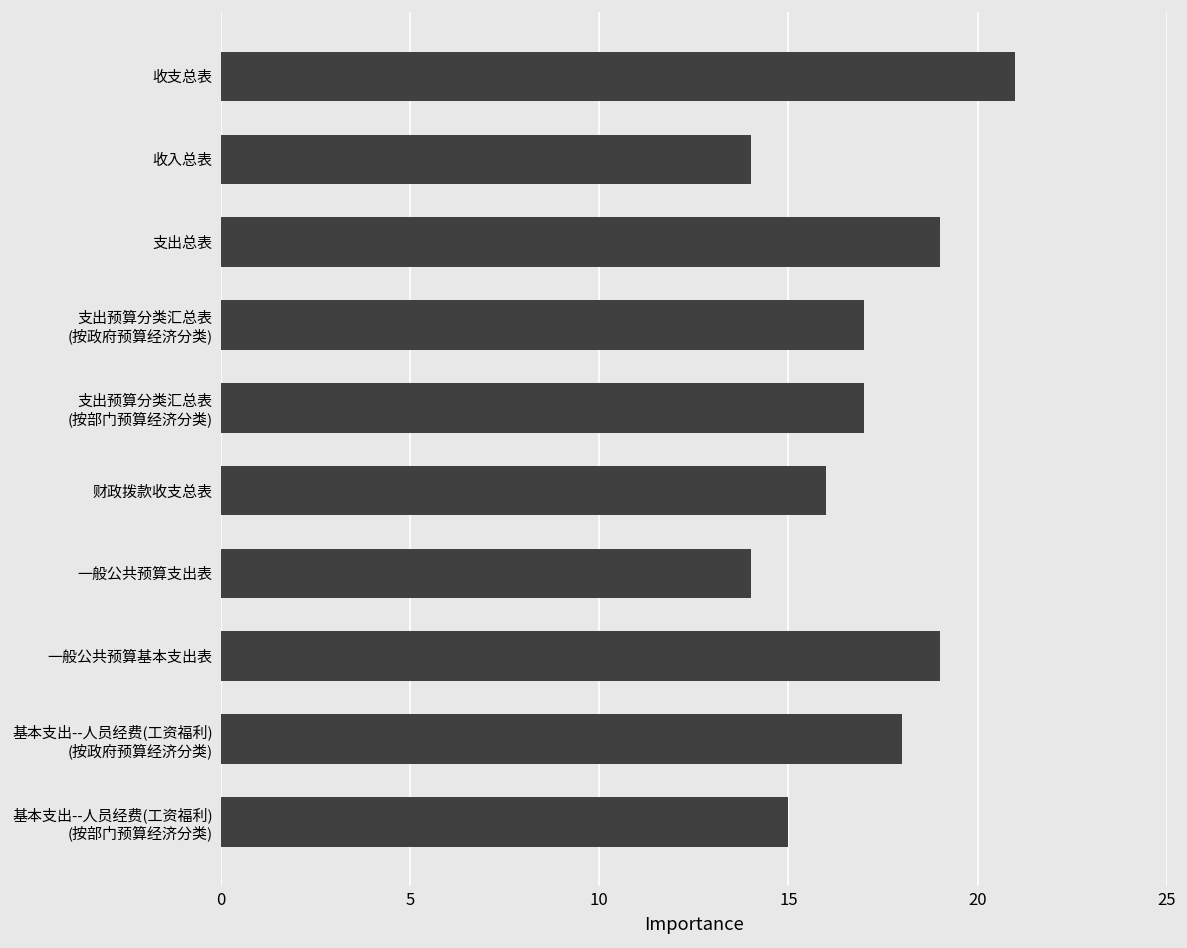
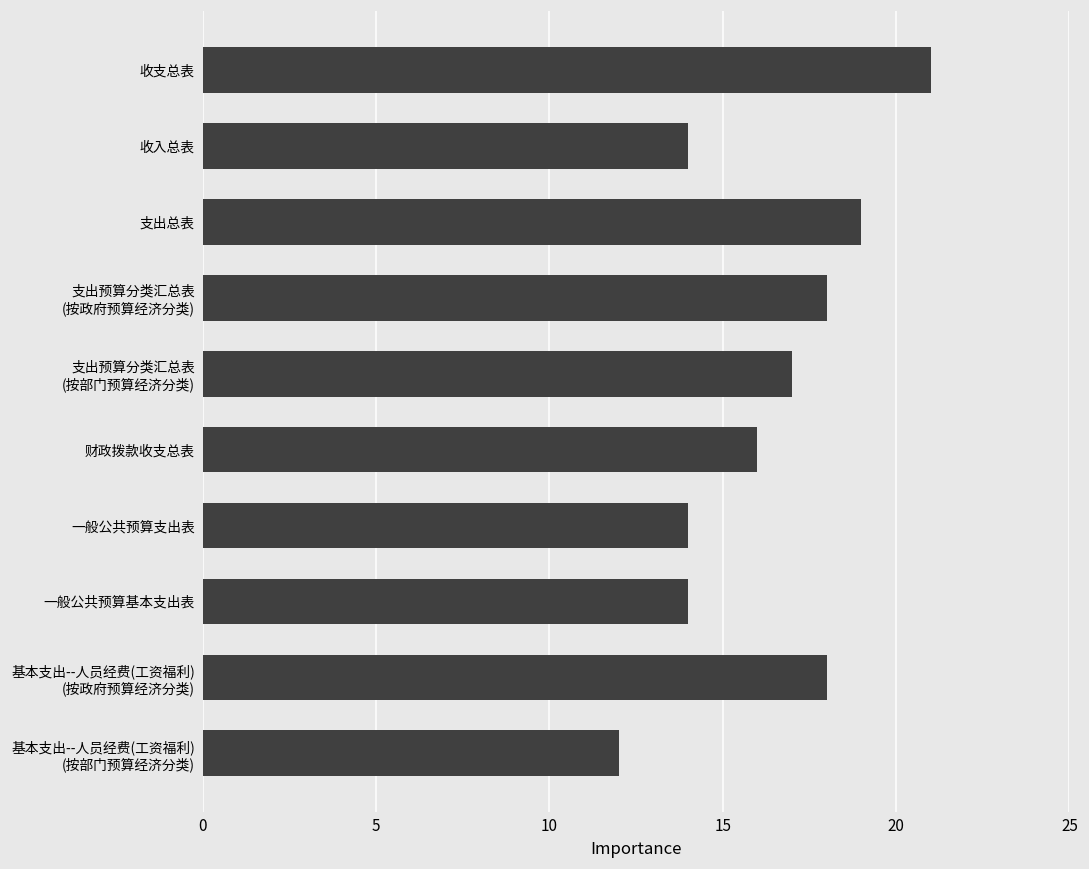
支出预算分类汇总表 (按政府预算经济分类): 17 -> 18
一般公共预算基本支出表: 19 -> 14
基本支出--人员经费(工资福利) (按部门预算经济分类): 15 -> 12
